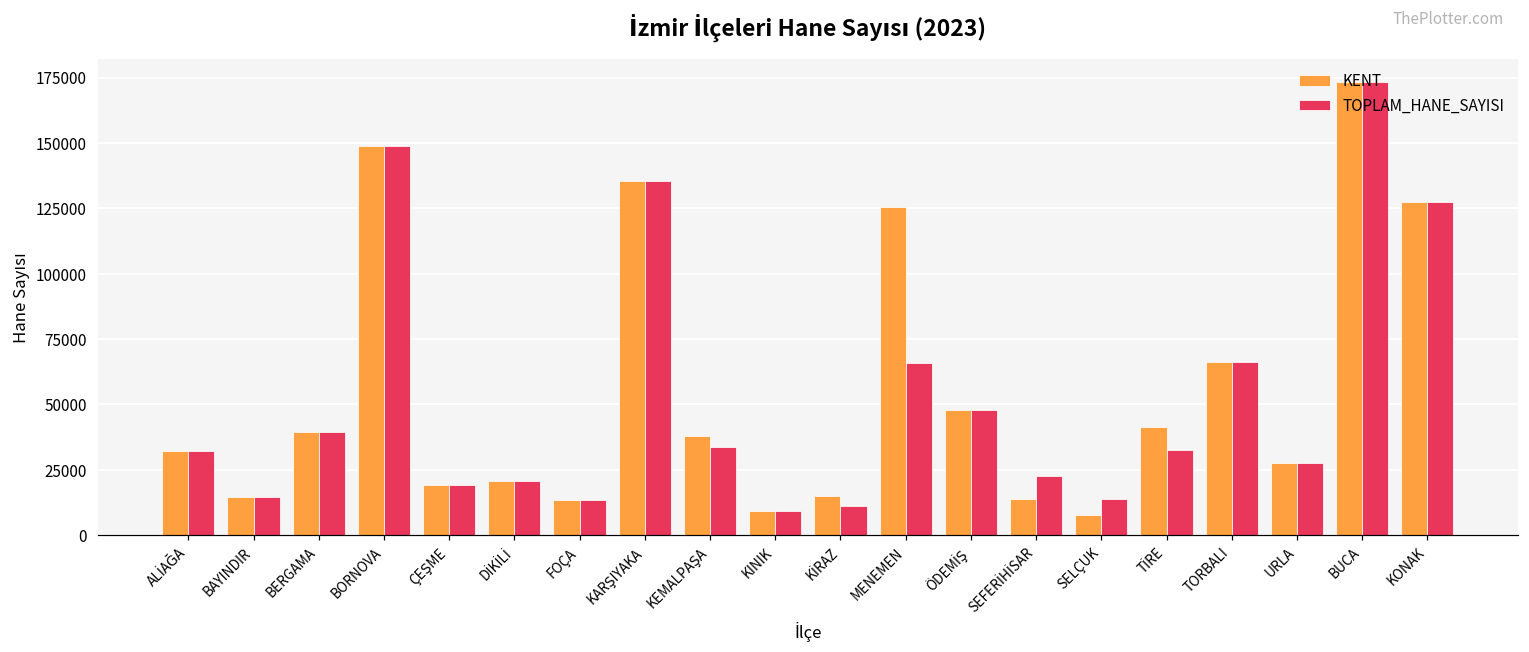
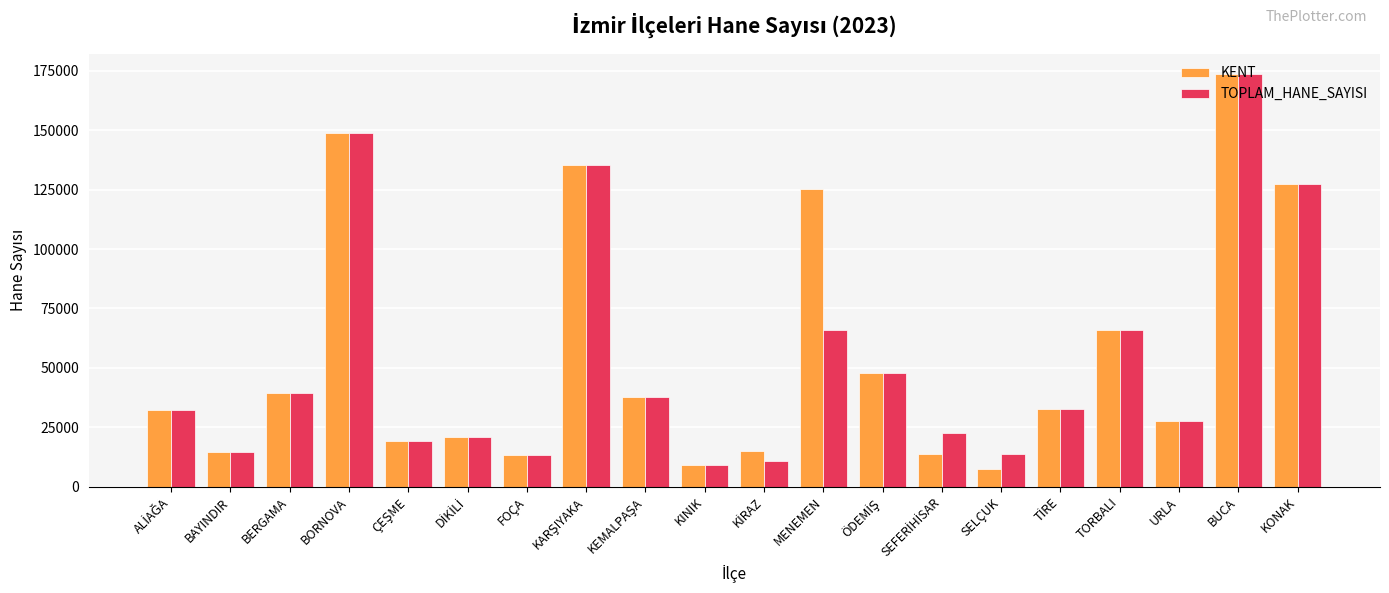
TOPLAM_HANE_SAYISI, KEMALPAŞA: 34000 -> 38000
KENT, TİRE: 41000 -> 33000
